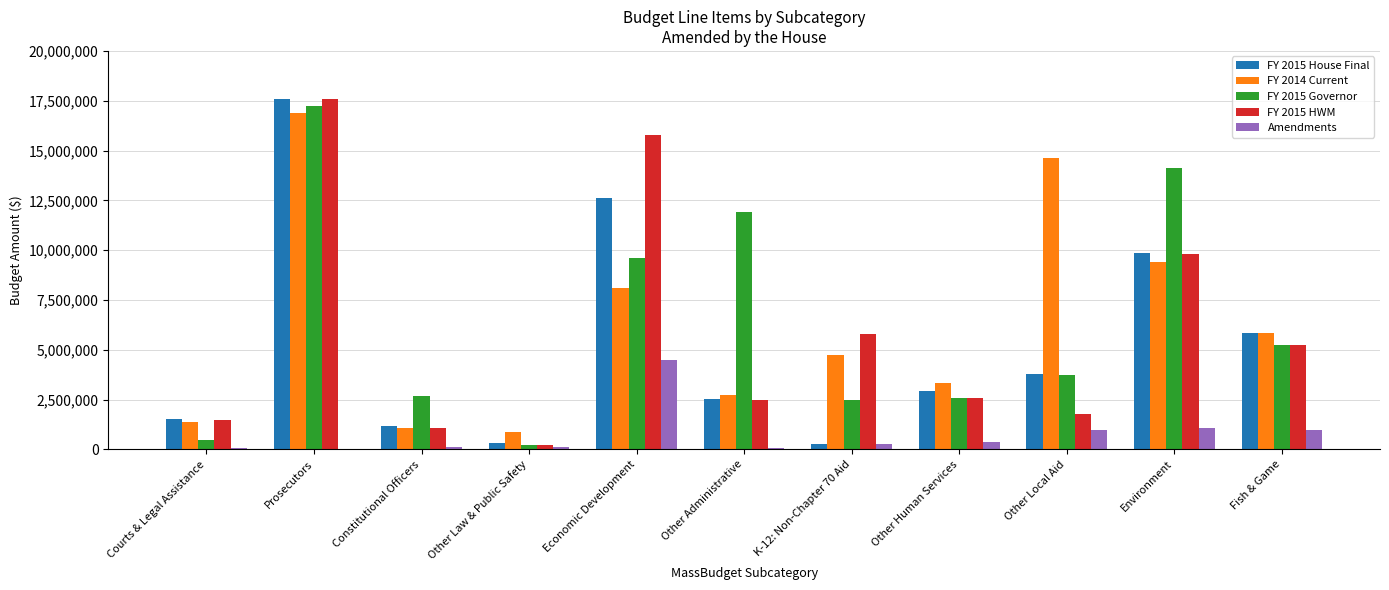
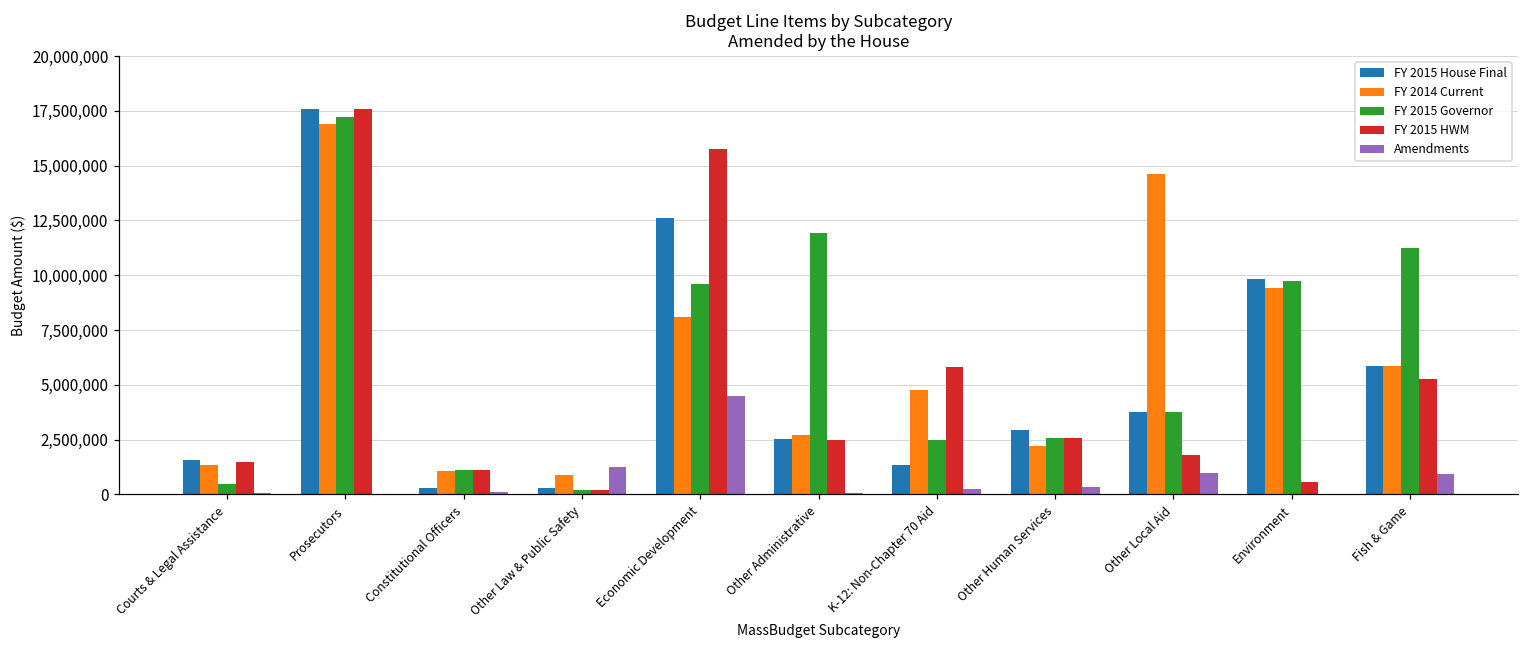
FY 2015 House Final, Constitutional Officers: 1,200,000 -> 300,000
FY 2015 Governor, Constitutional Officers: 2,700,000 -> 1,100,000
Amendments, Other Law & Public Safety: 100,000 -> 1,200,000
FY 2015 House Final, K-12: Non-Chapter 70 Aid: 300,000 -> 1,300,000
FY 2014 Current, Other Human Services: 3,300,000 -> 2,200,000
FY 2015 Governor, Environment: 14,100,000 -> 9,800,000
FY 2015 HWM, Environment: 9,800,000 -> 600,000
Amendments, Environment: 1,100,000 -> 0
FY 2015 Governor, Fish & Game: 5,300,000 -> 11,300,000
